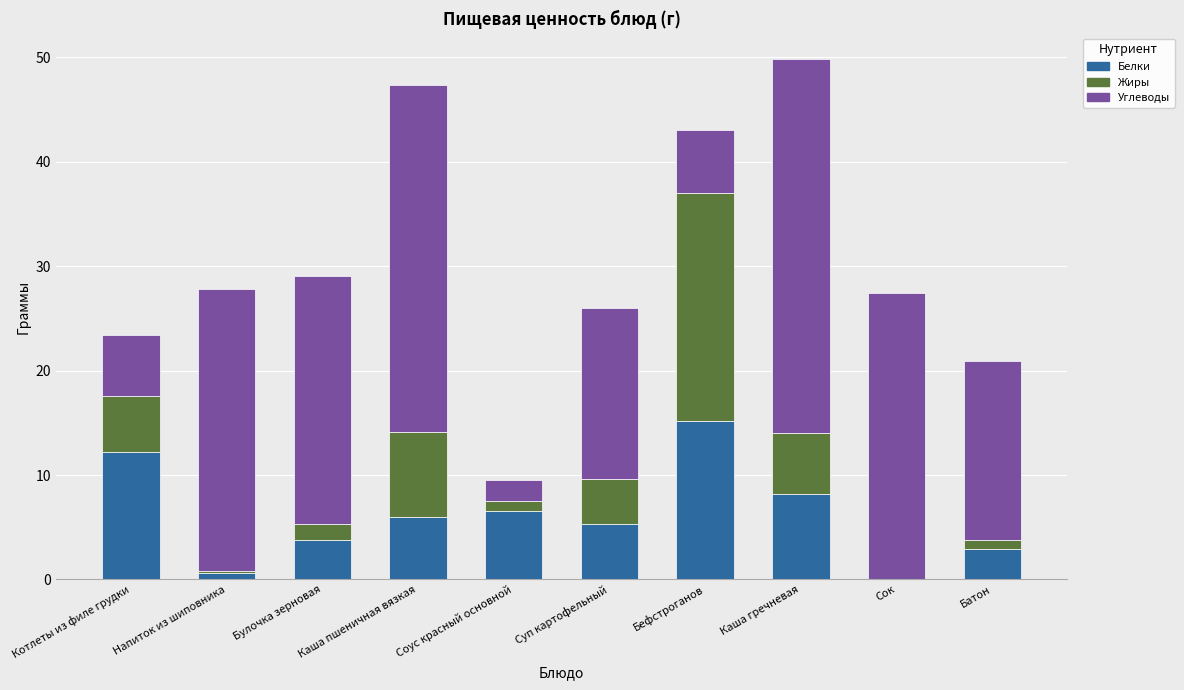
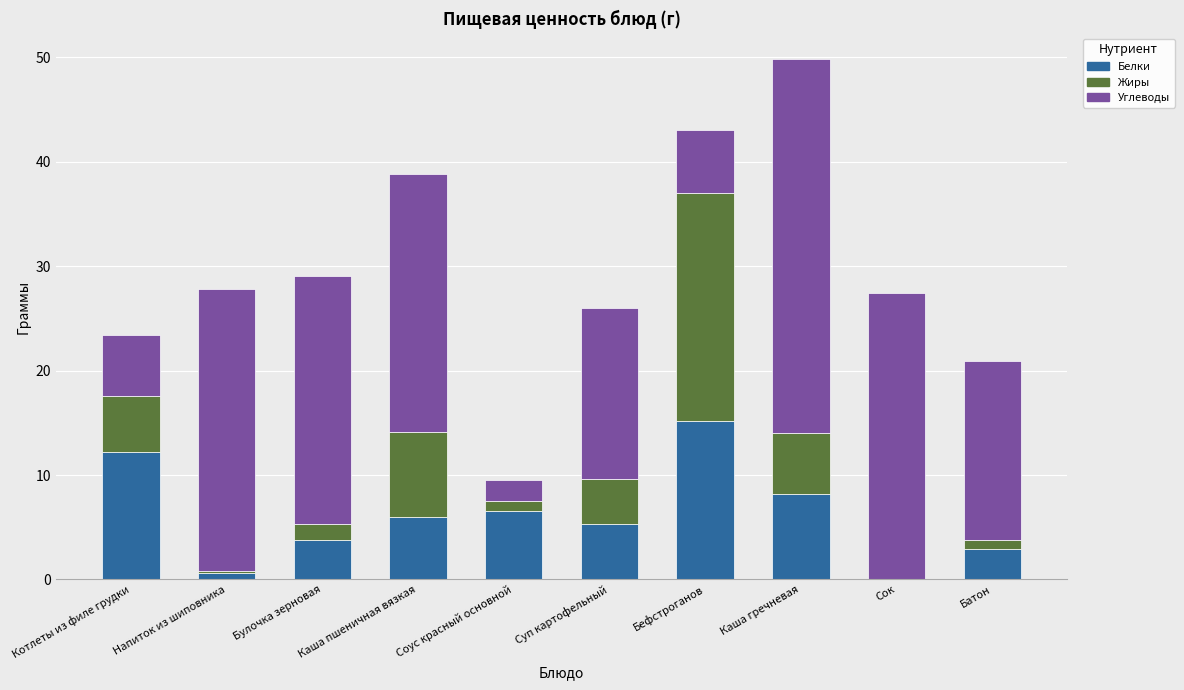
Углеводы, Каша пшеничная вязкая: 33.3 -> 24.7
